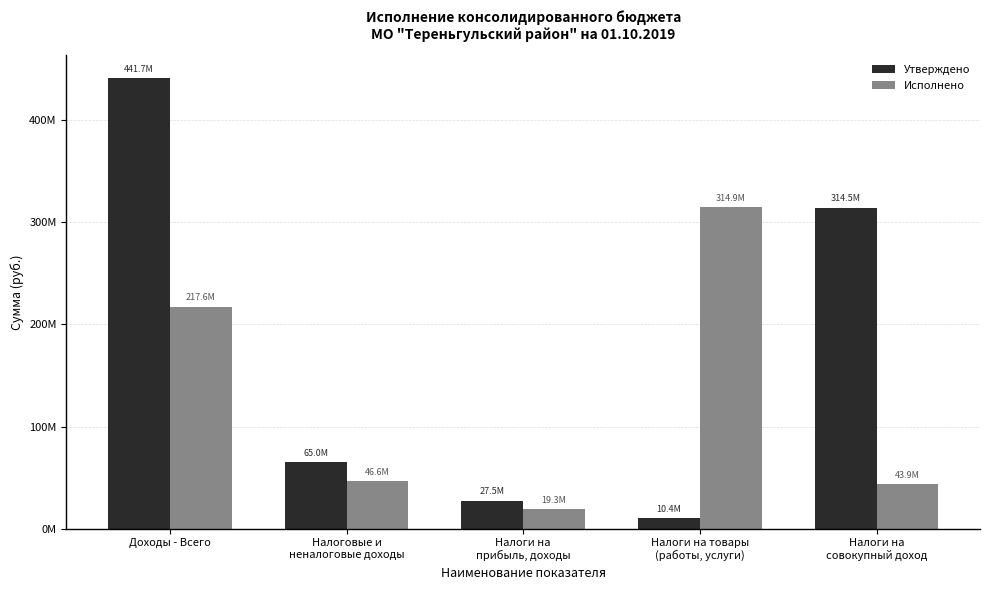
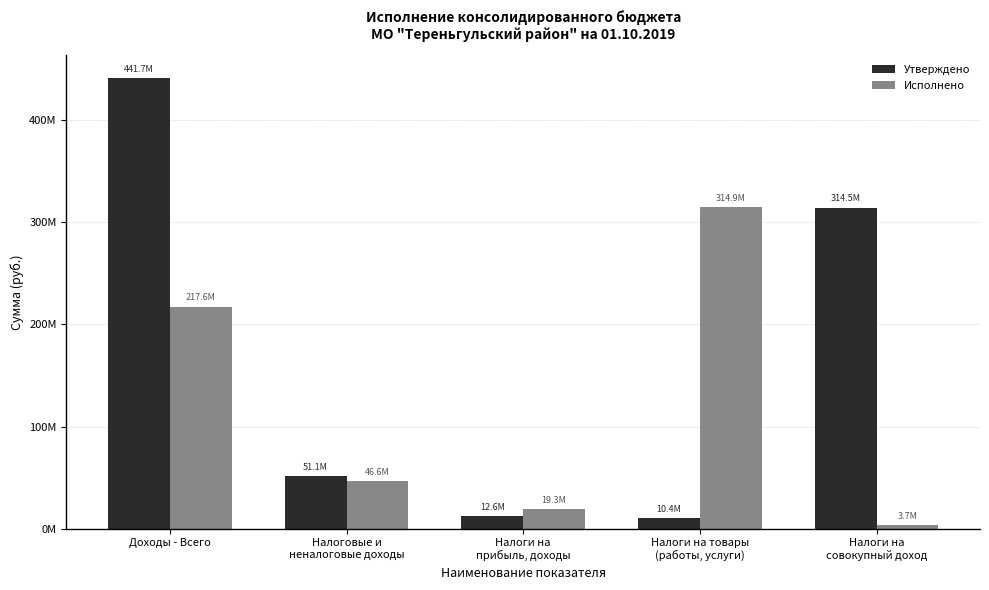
Утверждено, Налоговые и неналоговые доходы: 65.0M -> 51.1M
Утверждено, Налоги на прибыль, доходы: 27.5M -> 12.6M
Исполнено, Налоги на совокупный доход: 43.9M -> 3.7M
